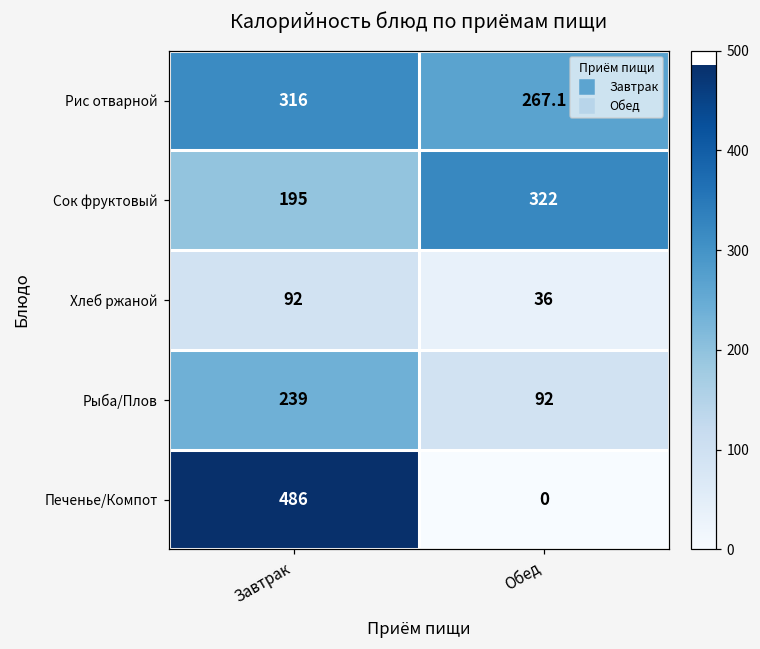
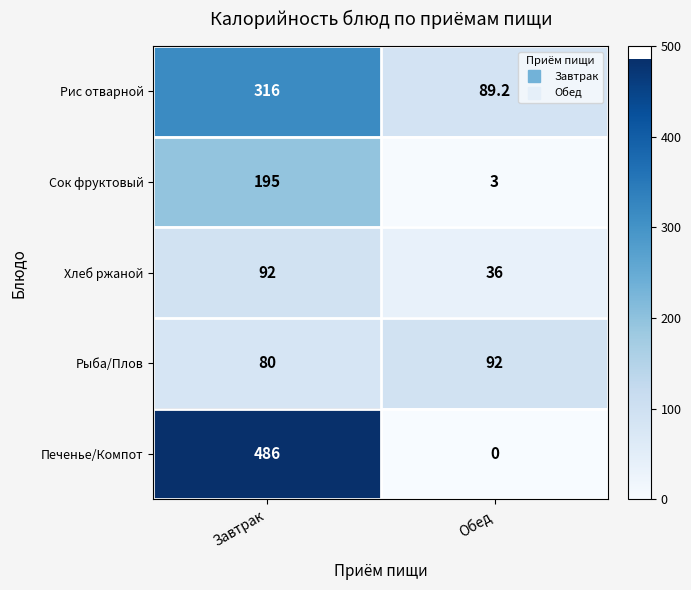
Рис отварной, Обед: 267.1 -> 89.2
Сок фруктовый, Обед: 322 -> 3
Рыба/Плов, Завтрак: 239 -> 80
